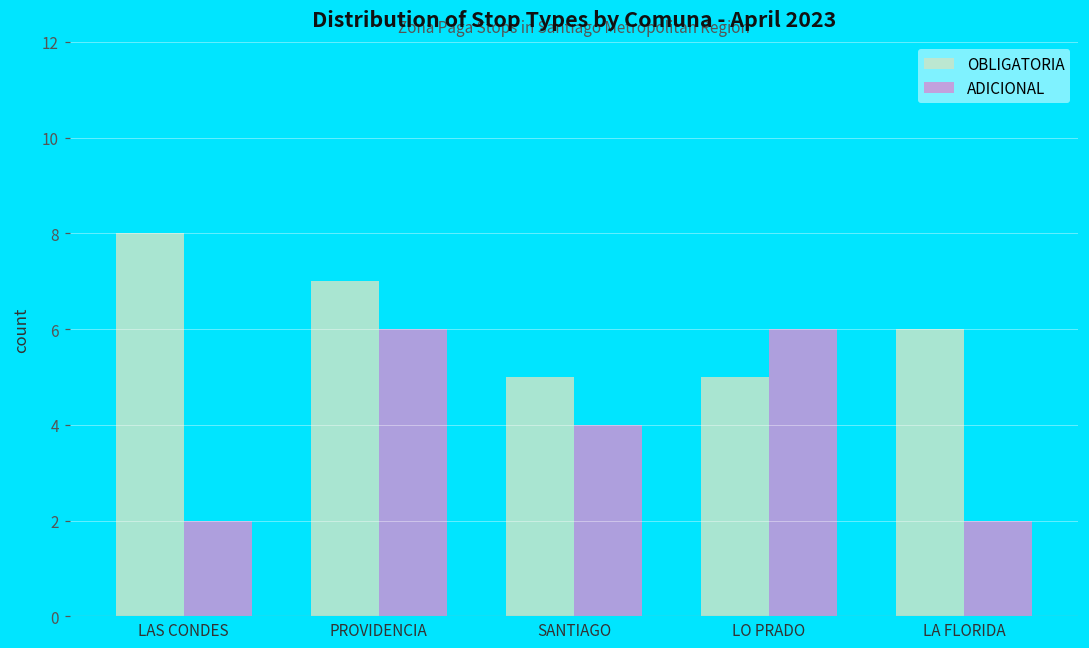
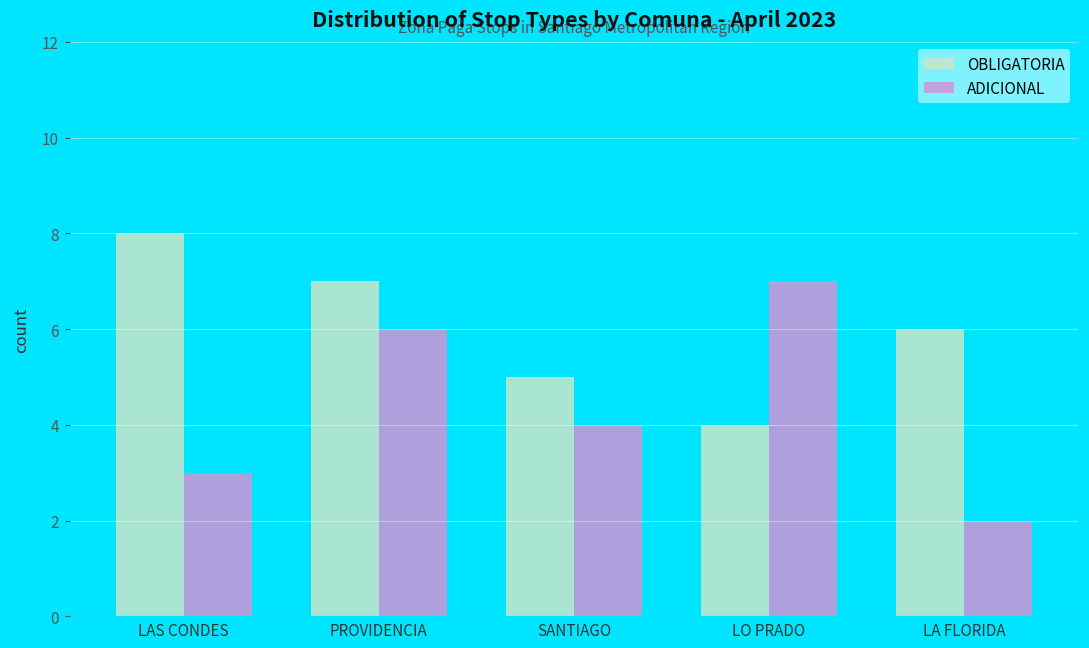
ADICIONAL, LAS CONDES: 2 -> 3
OBLIGATORIA, LO PRADO: 5 -> 4
ADICIONAL, LO PRADO: 6 -> 7
